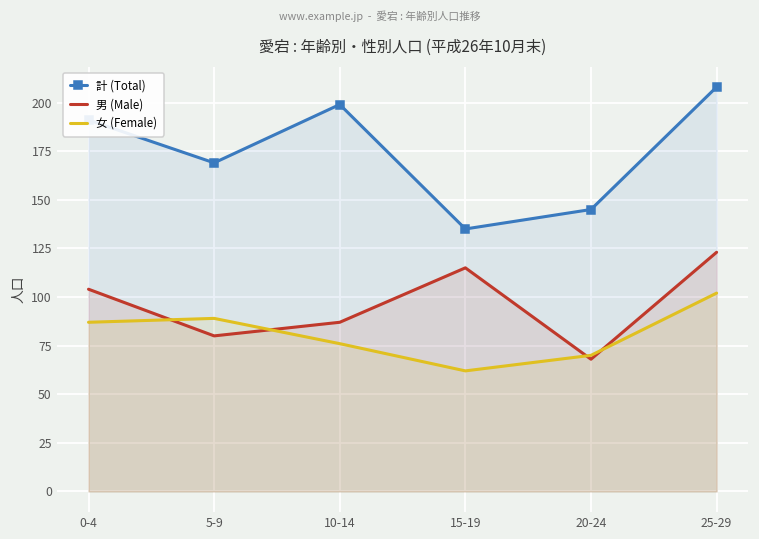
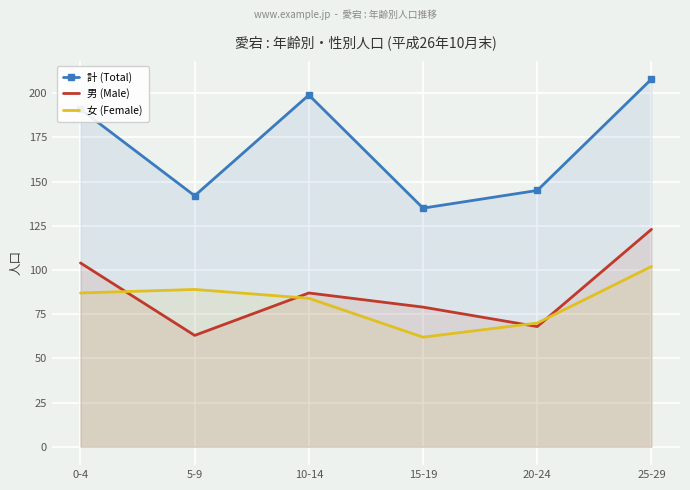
計 (Total), 5-9: 169 -> 142
男 (Male), 5-9: 80 -> 63
女 (Female), 10-14: 76 -> 84
男 (Male), 15-19: 115 -> 79
